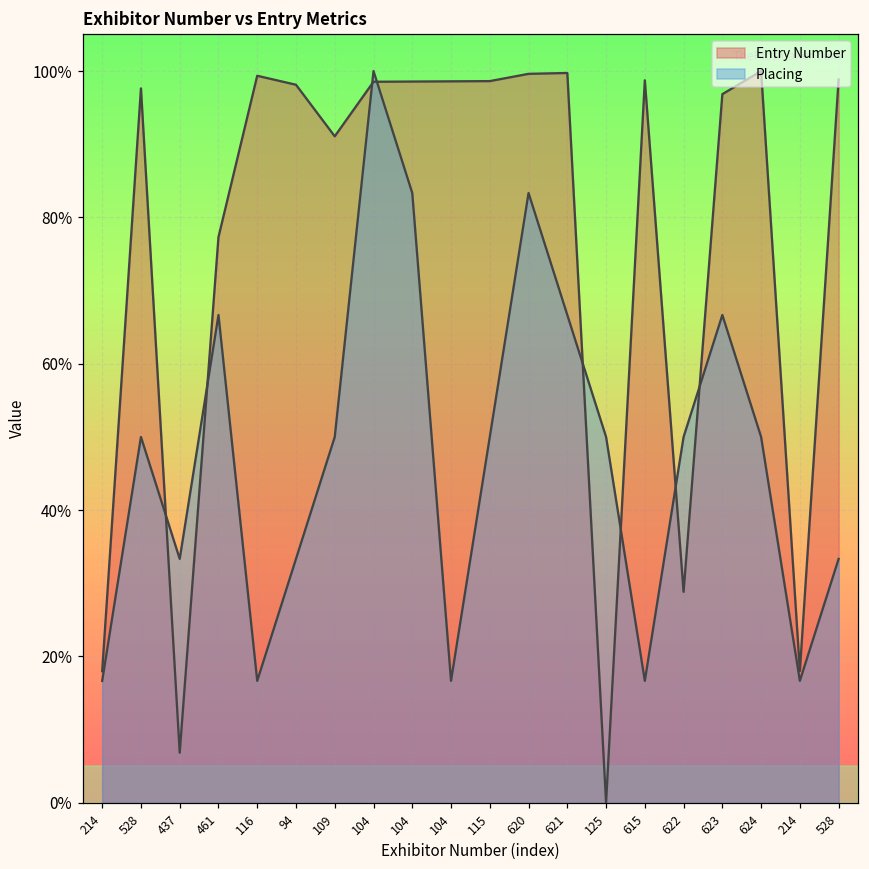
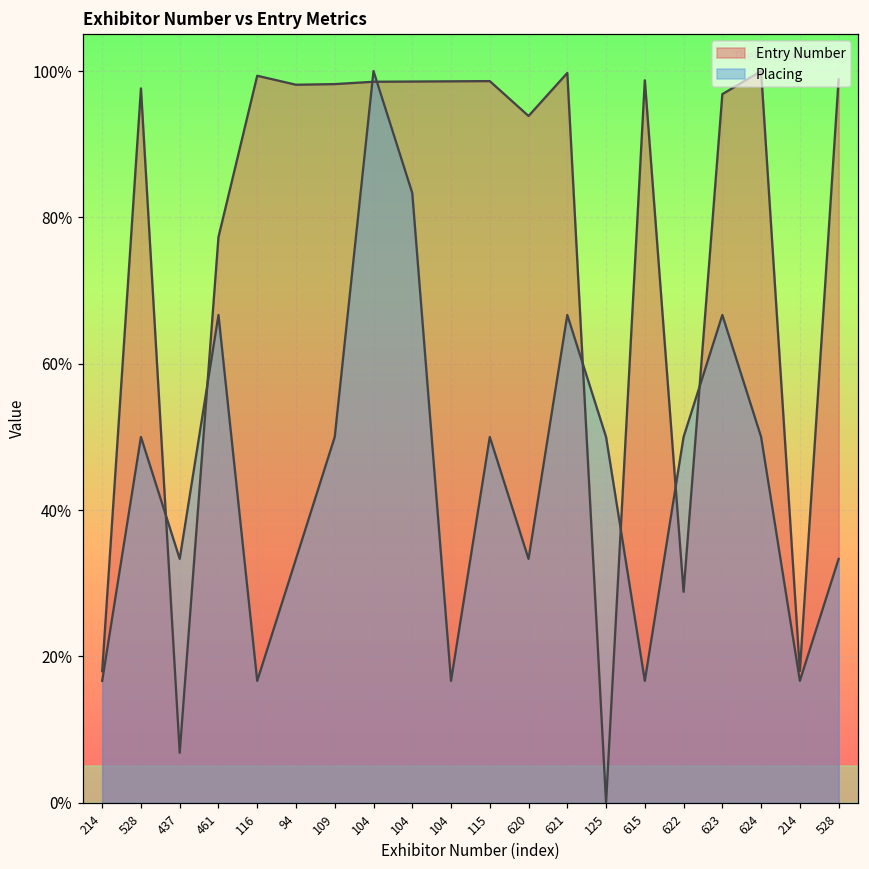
Entry Number, 109: 91% -> 98%
Entry Number, 620: 100% -> 94%
Placing, 620: 83% -> 33%
